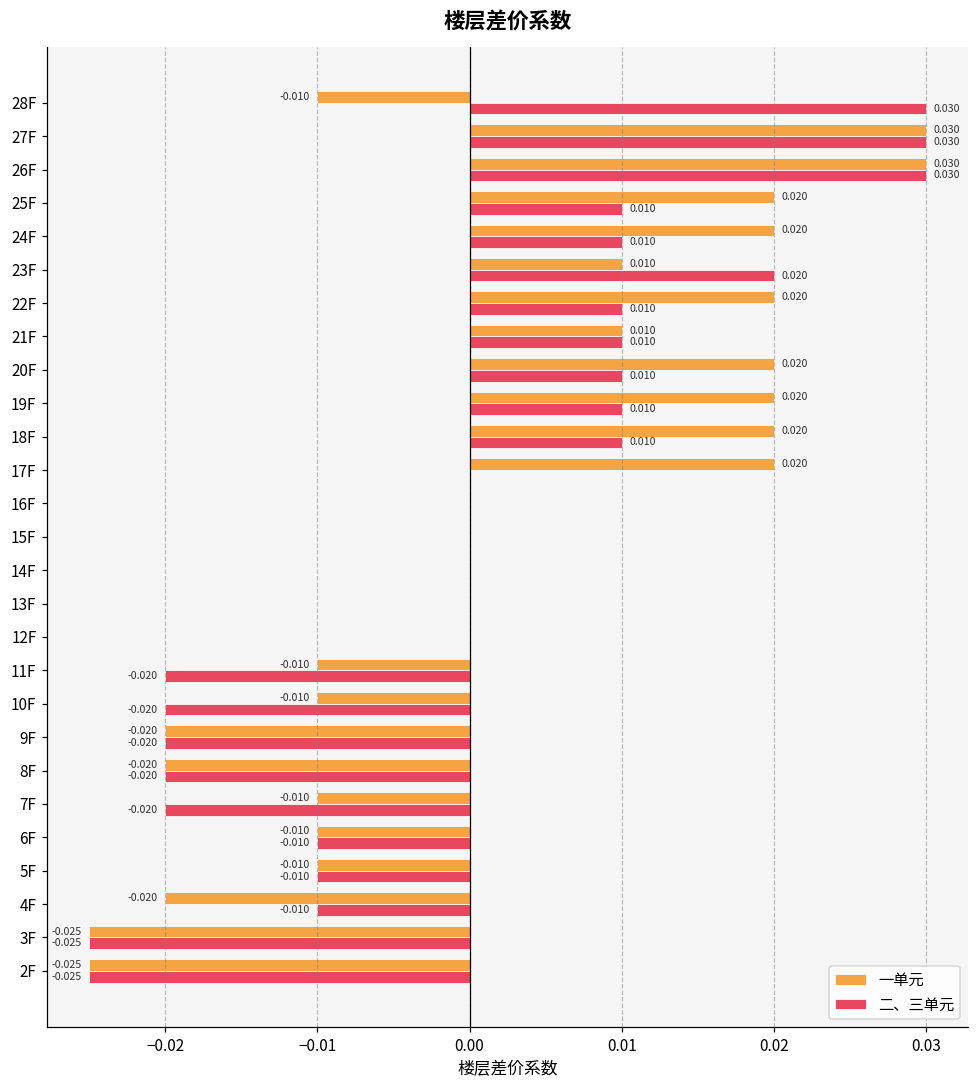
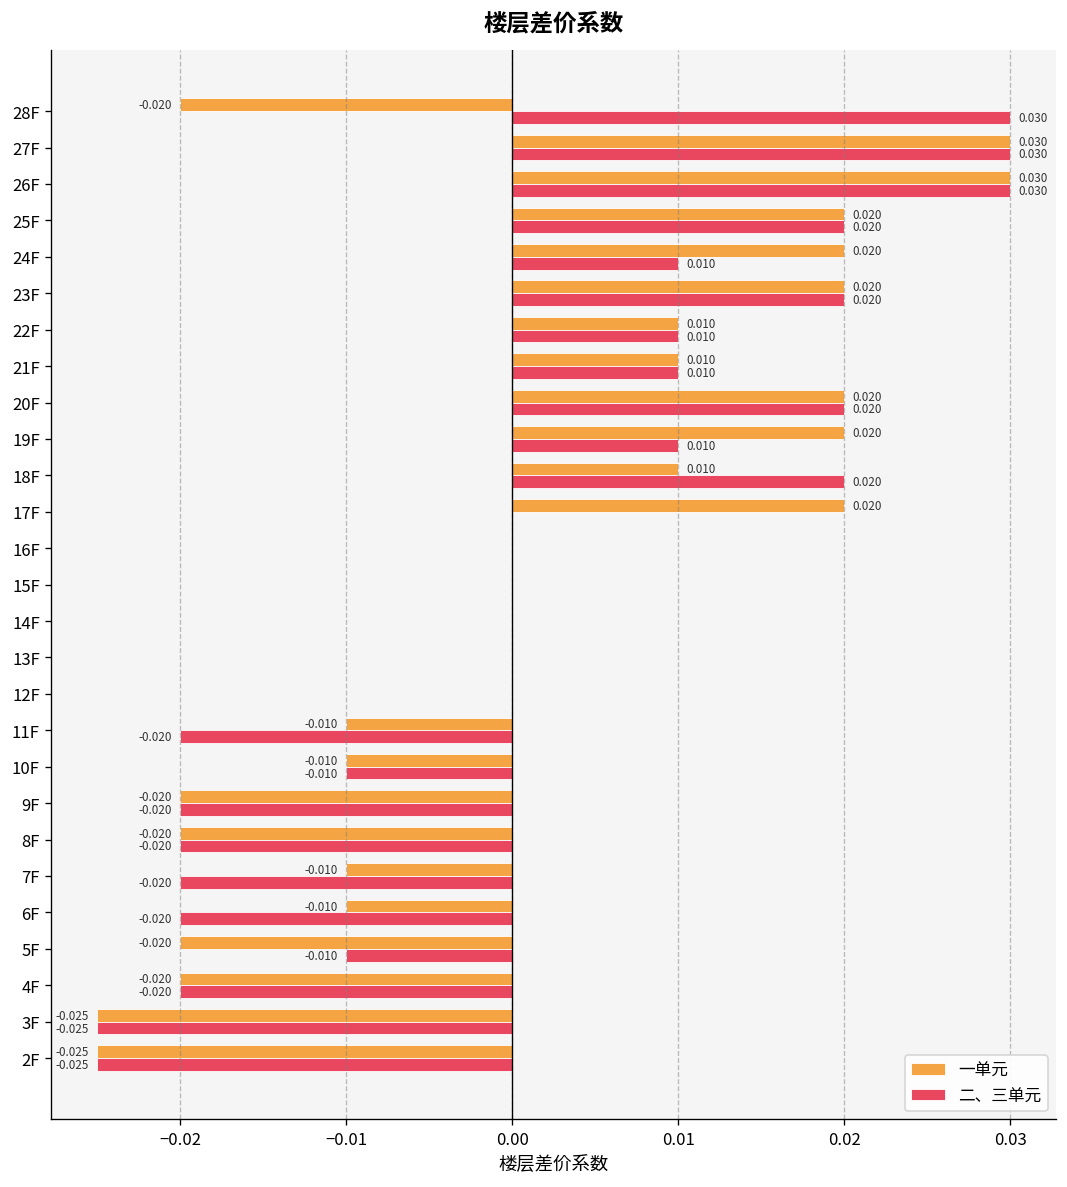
一单元, 28F: -0.010 -> -0.020
二、三单元, 25F: 0.010 -> 0.020
一单元, 23F: 0.010 -> 0.020
一单元, 22F: 0.020 -> 0.010
二、三单元, 20F: 0.010 -> 0.020
一单元, 18F: 0.020 -> 0.010
二、三单元, 18F: 0.010 -> 0.020
二、三单元, 10F: -0.020 -> -0.010
二、三单元, 6F: -0.010 -> -0.020
一单元, 5F: -0.010 -> -0.020
二、三单元, 4F: -0.010 -> -0.020
